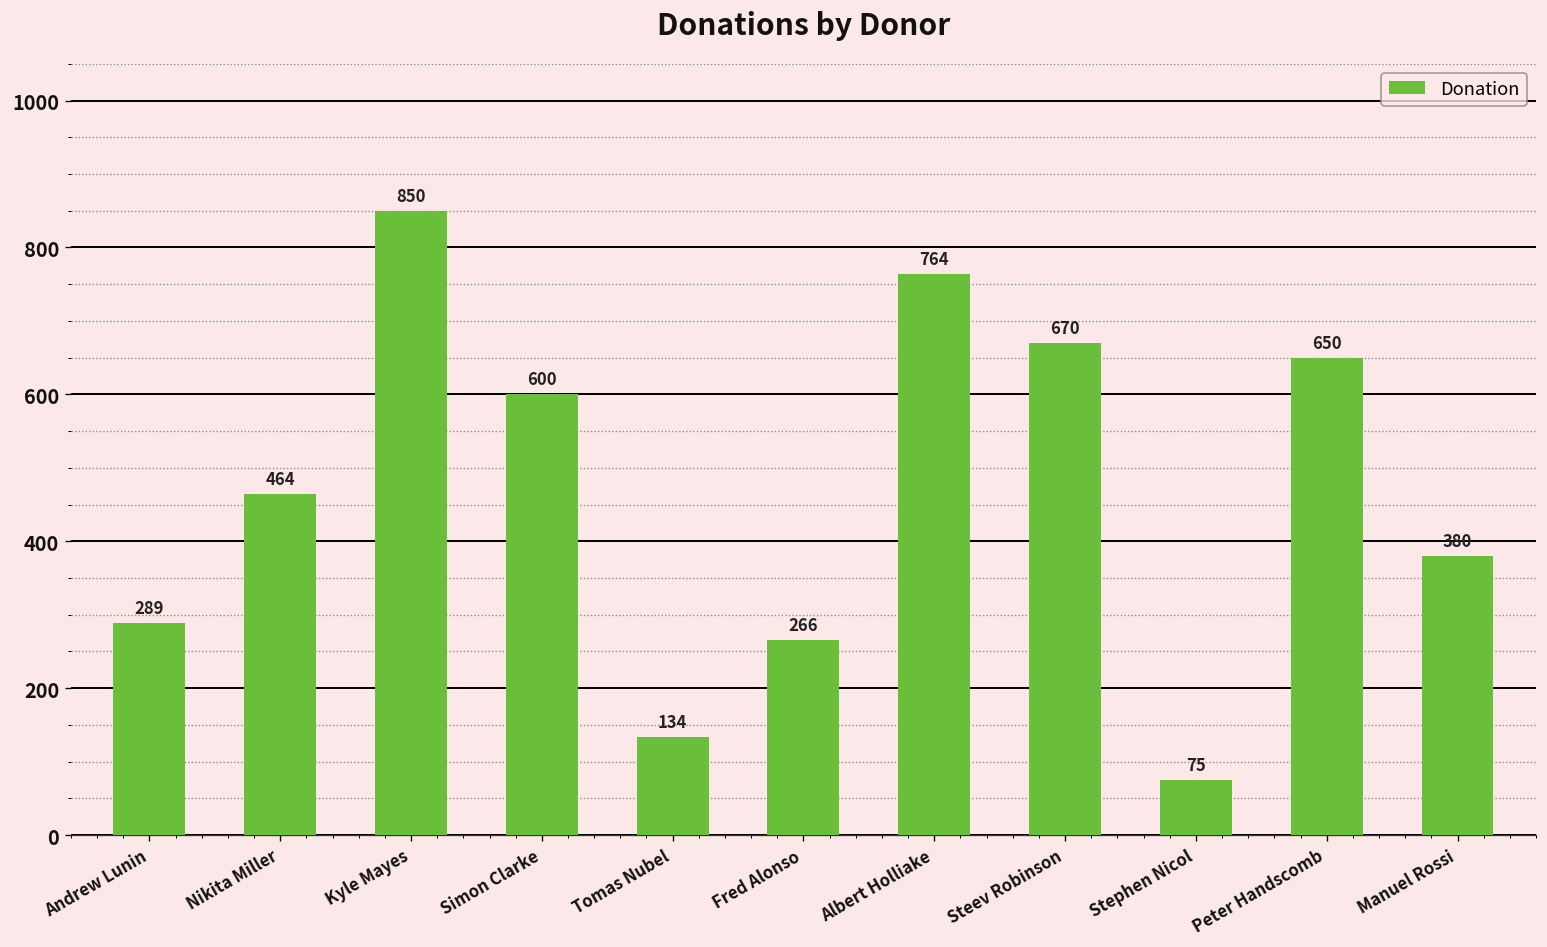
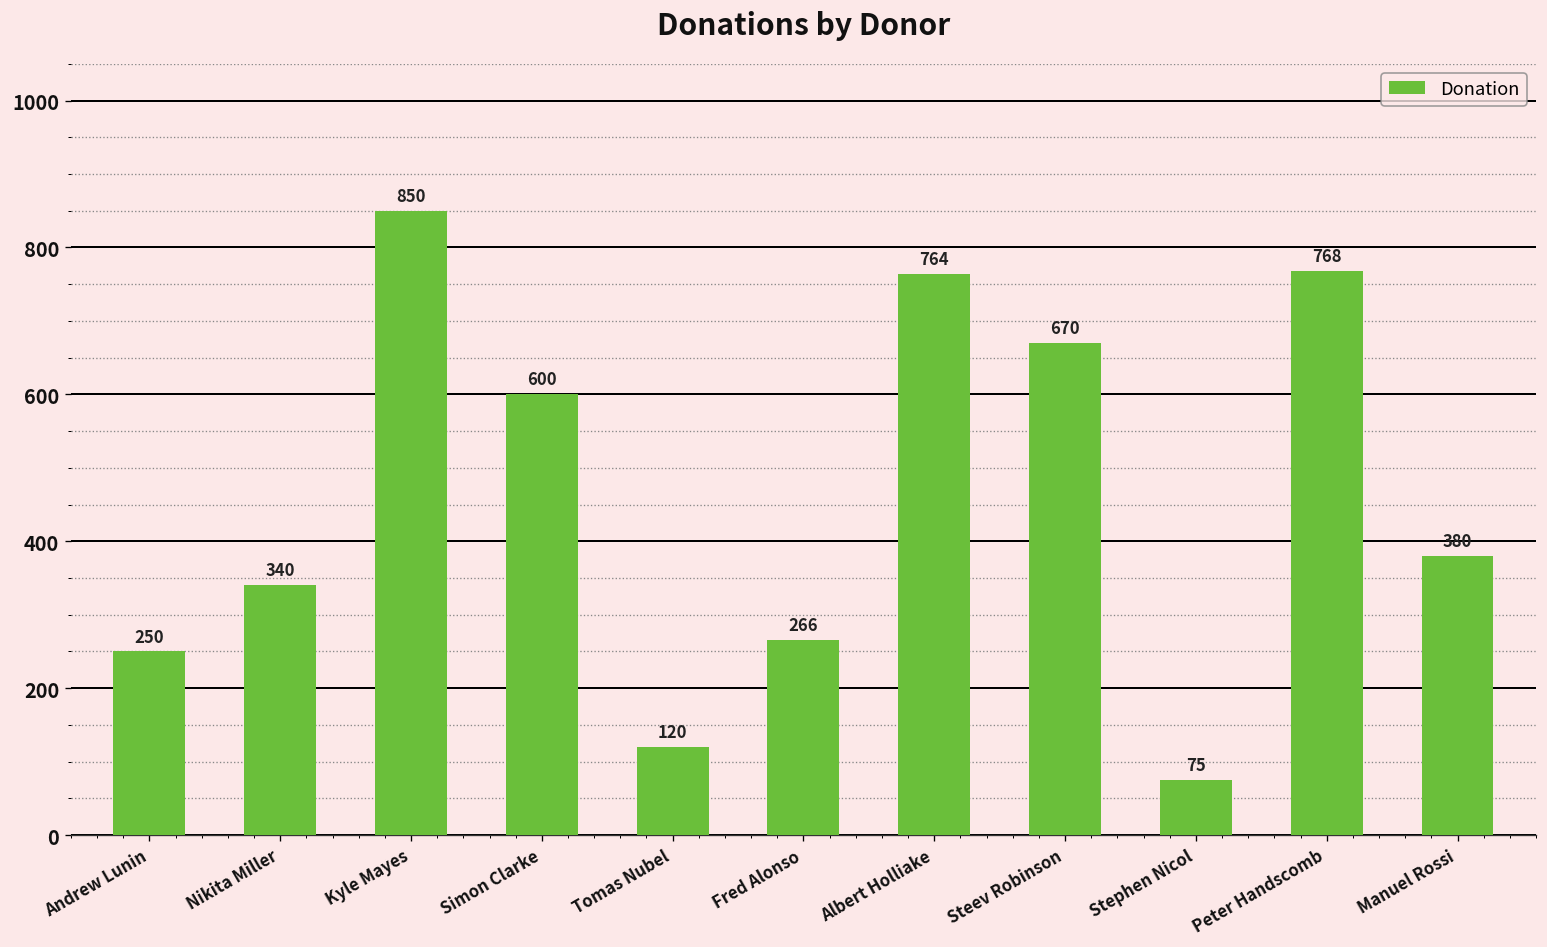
Andrew Lunin: 289 -> 250
Nikita Miller: 464 -> 340
Tomas Nubel: 134 -> 120
Peter Handscomb: 650 -> 768
